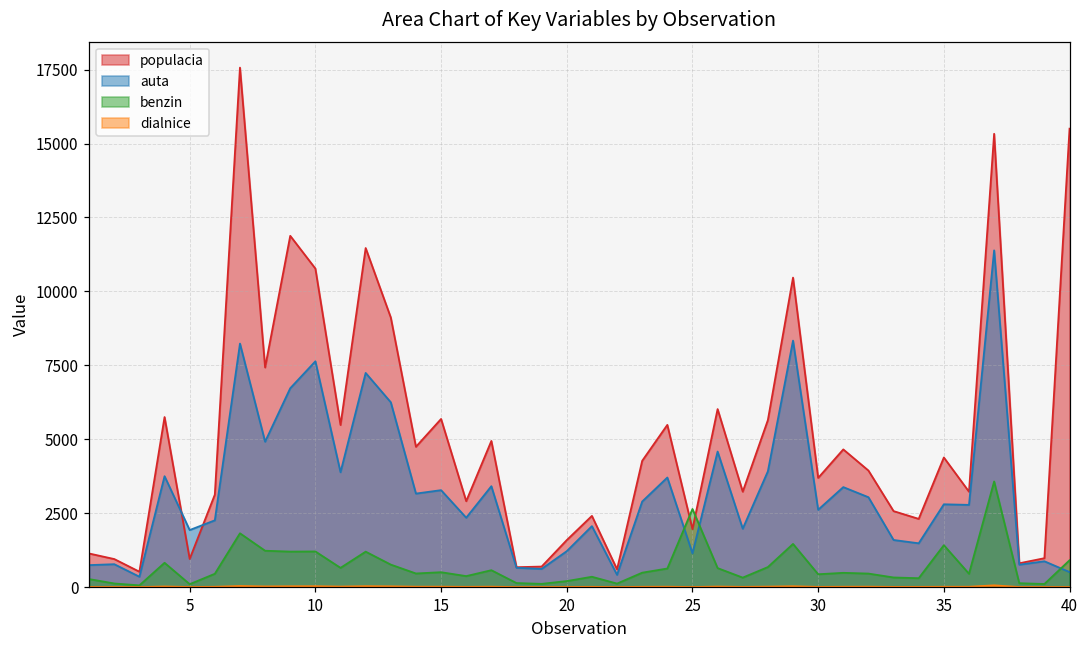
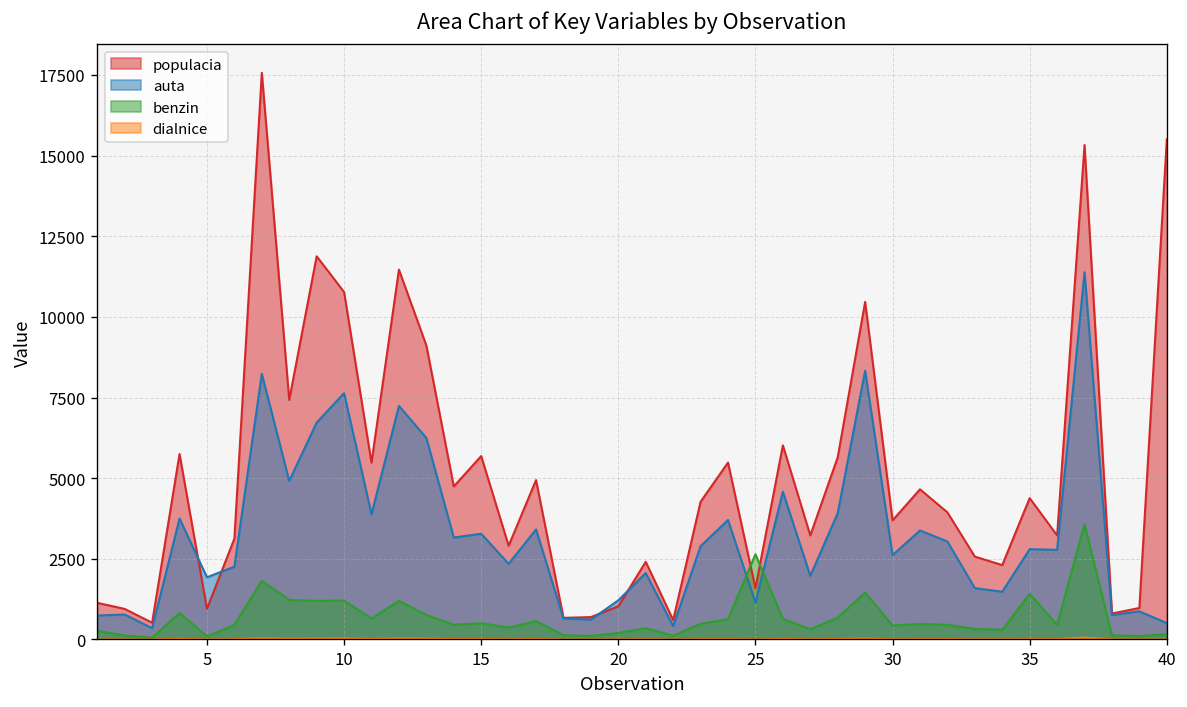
populacia, 20: 1600 -> 1000
populacia, 25: 2000 -> 1600
benzin, 40: 900 -> 200
